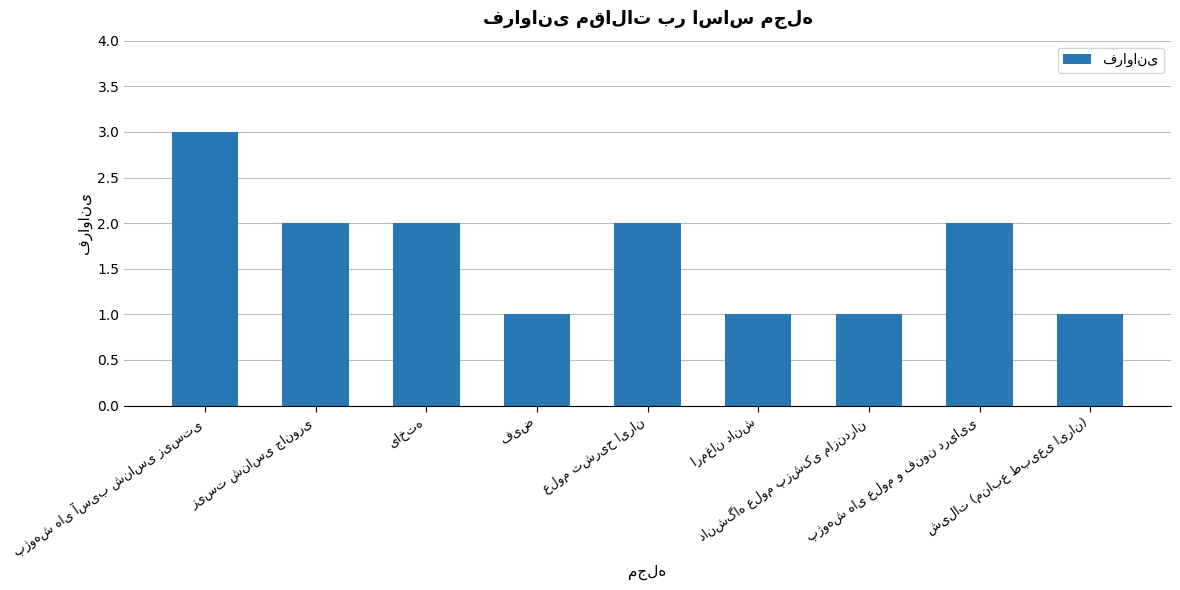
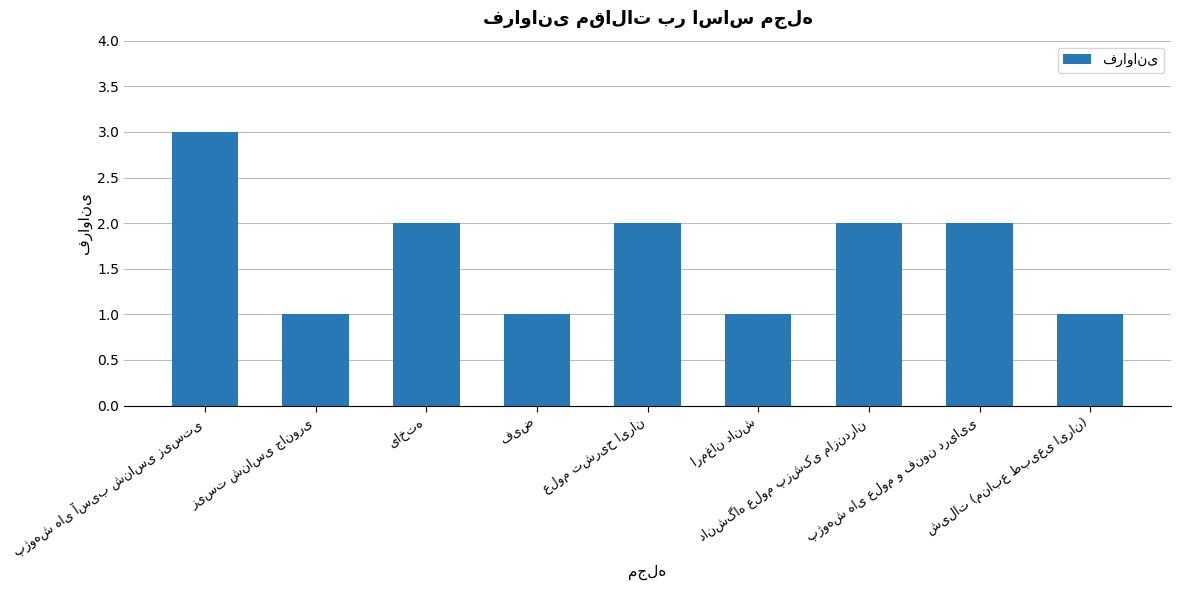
زیست شناسی جانوری: 2 -> 1
دانشگاه علوم پزشکی مازندران: 1 -> 2
